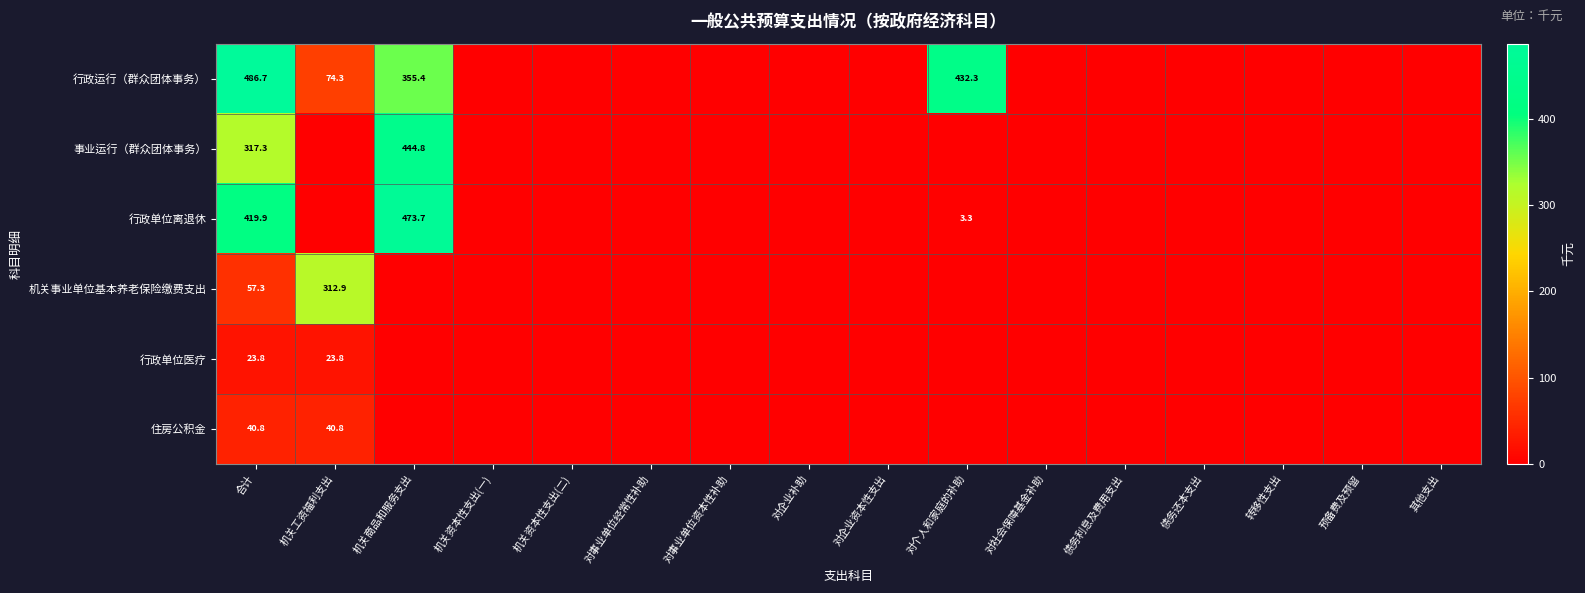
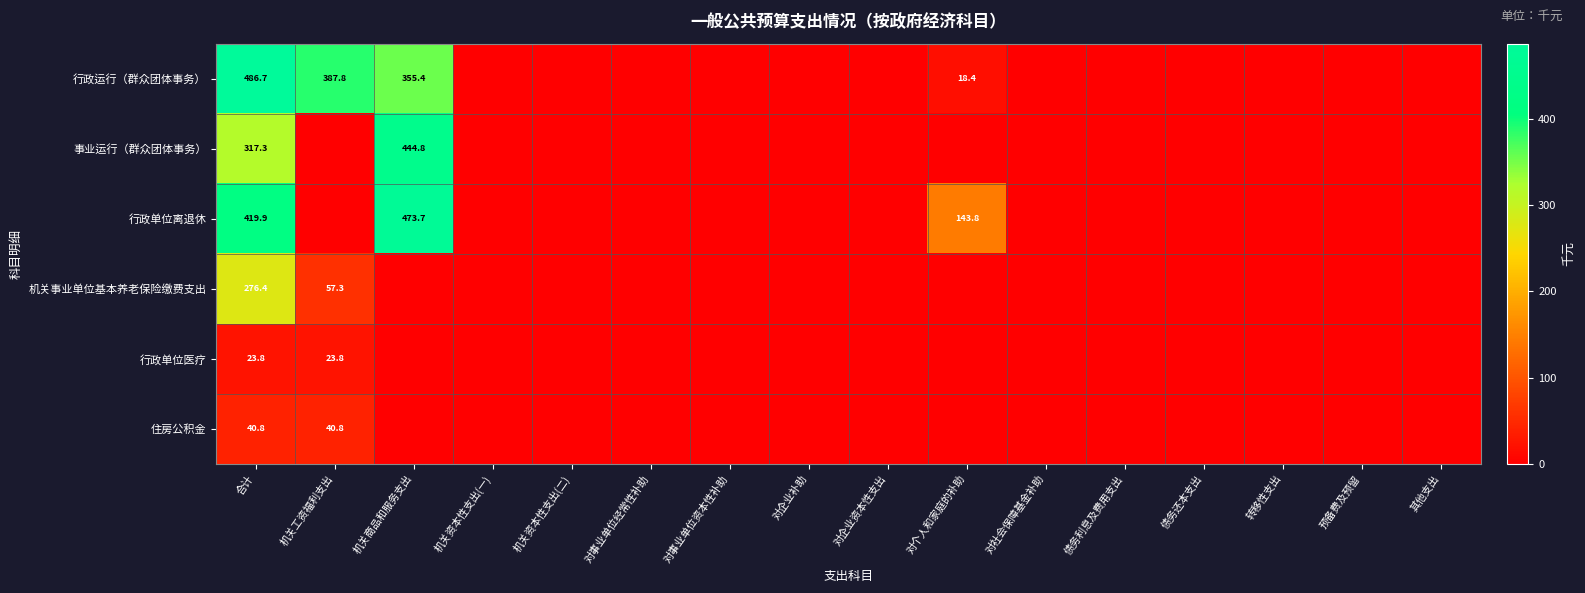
行政运行（群众团体事务）, 机关工资福利支出: 74.3 -> 387.8
行政运行（群众团体事务）, 对个人和家庭的补助: 432.3 -> 18.4
行政单位离退休, 对个人和家庭的补助: 3.3 -> 143.8
机关事业单位基本养老保险缴费支出, 合计: 57.3 -> 276.4
机关事业单位基本养老保险缴费支出, 机关工资福利支出: 312.9 -> 57.3
